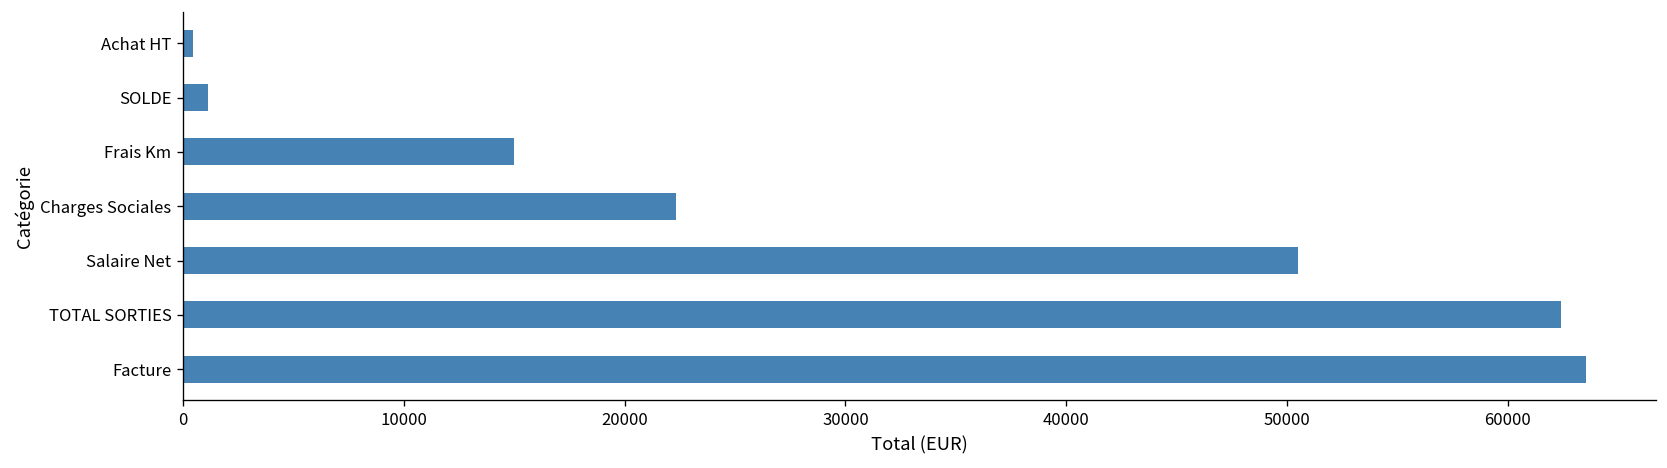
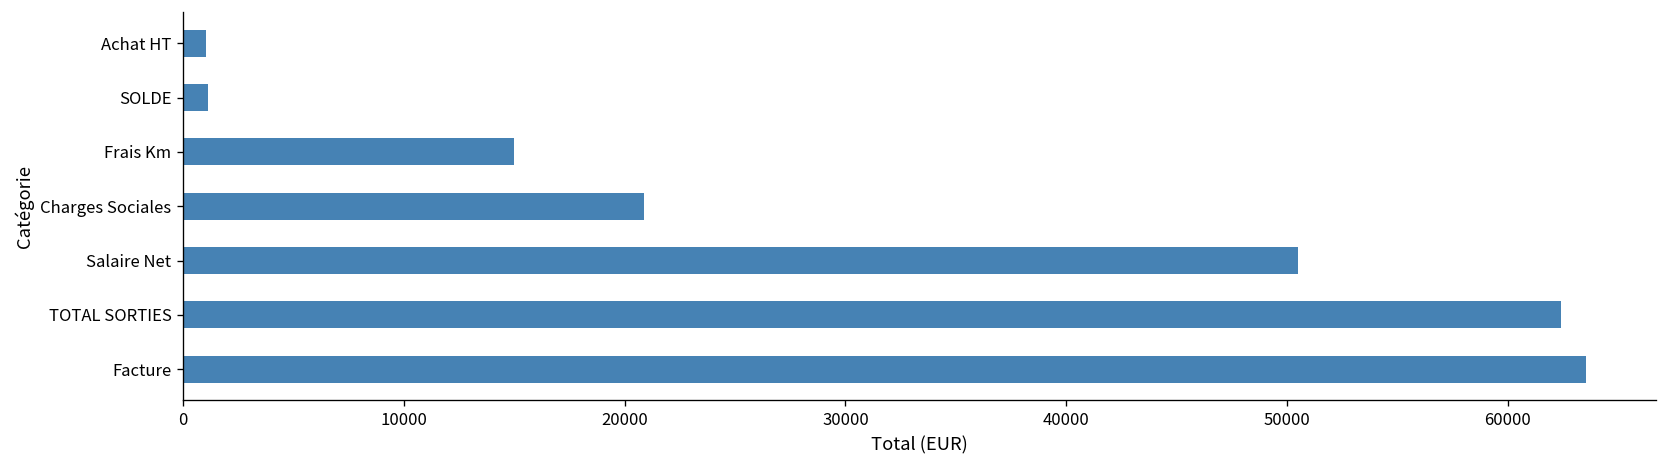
Achat HT: 400 -> 1000
Charges Sociales: 22300 -> 20900
